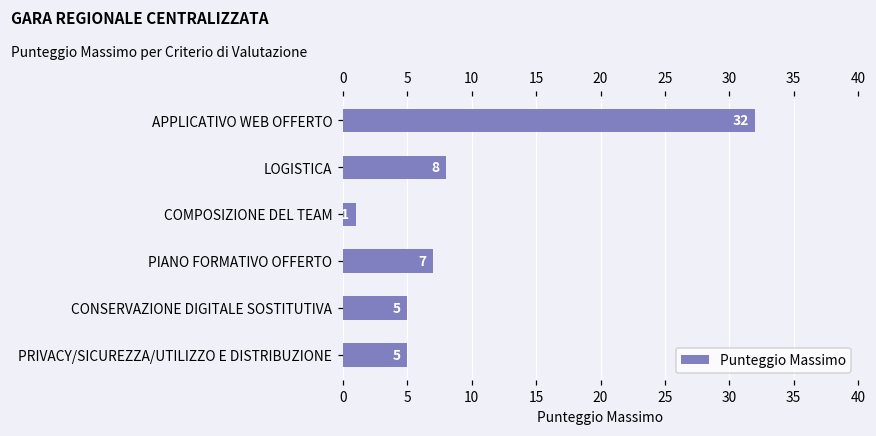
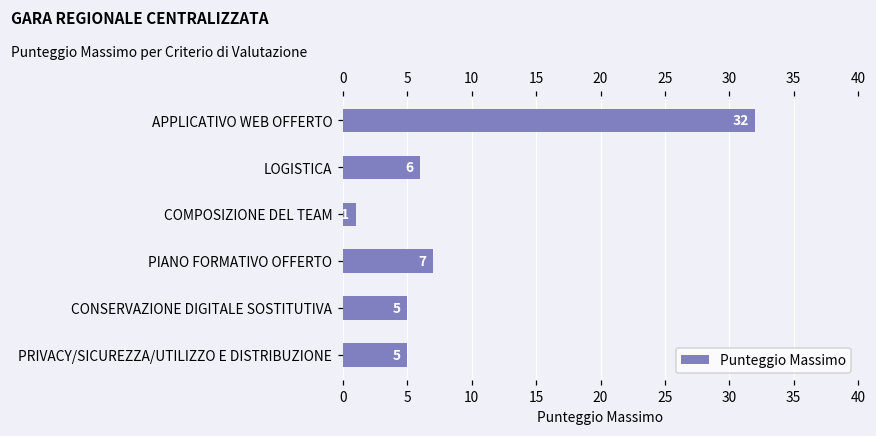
LOGISTICA: 8 -> 6
